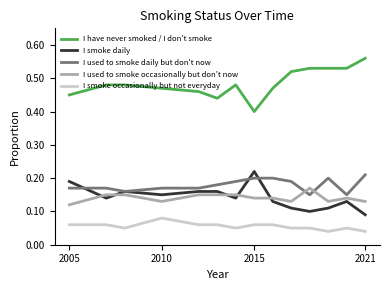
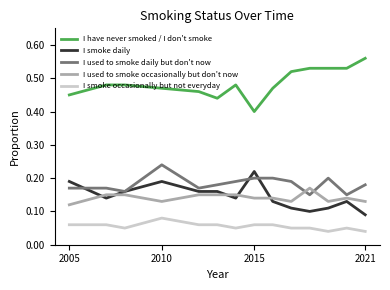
I smoke daily, 2010: 0.15 -> 0.19
I used to smoke daily but don't now, 2010: 0.17 -> 0.24
I used to smoke daily but don't now, 2021: 0.21 -> 0.18
